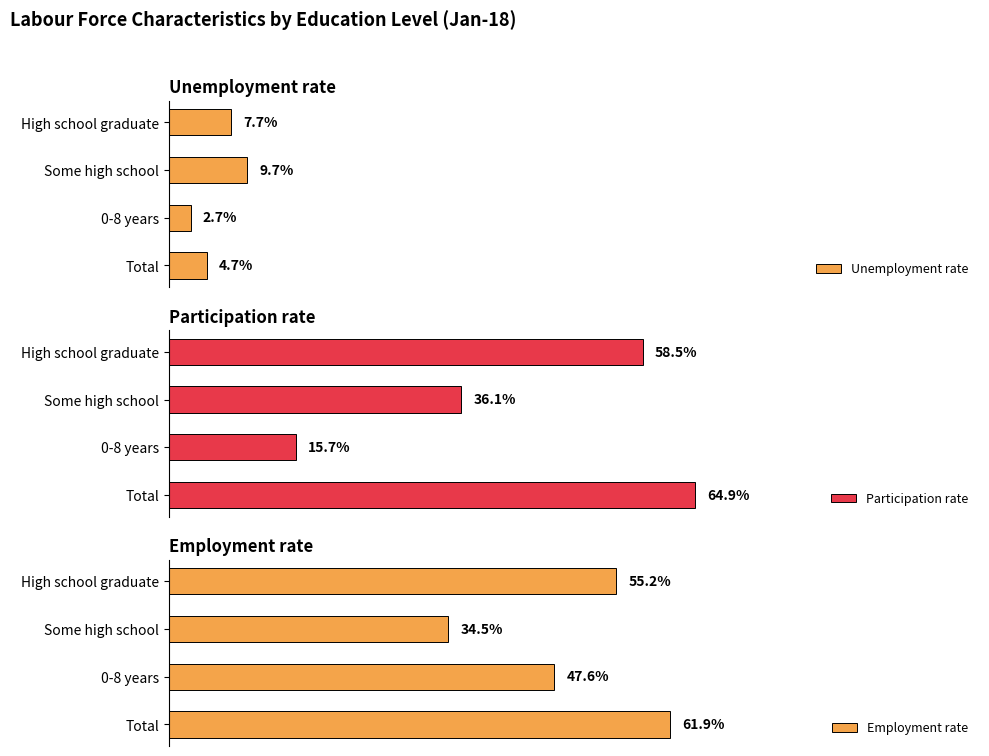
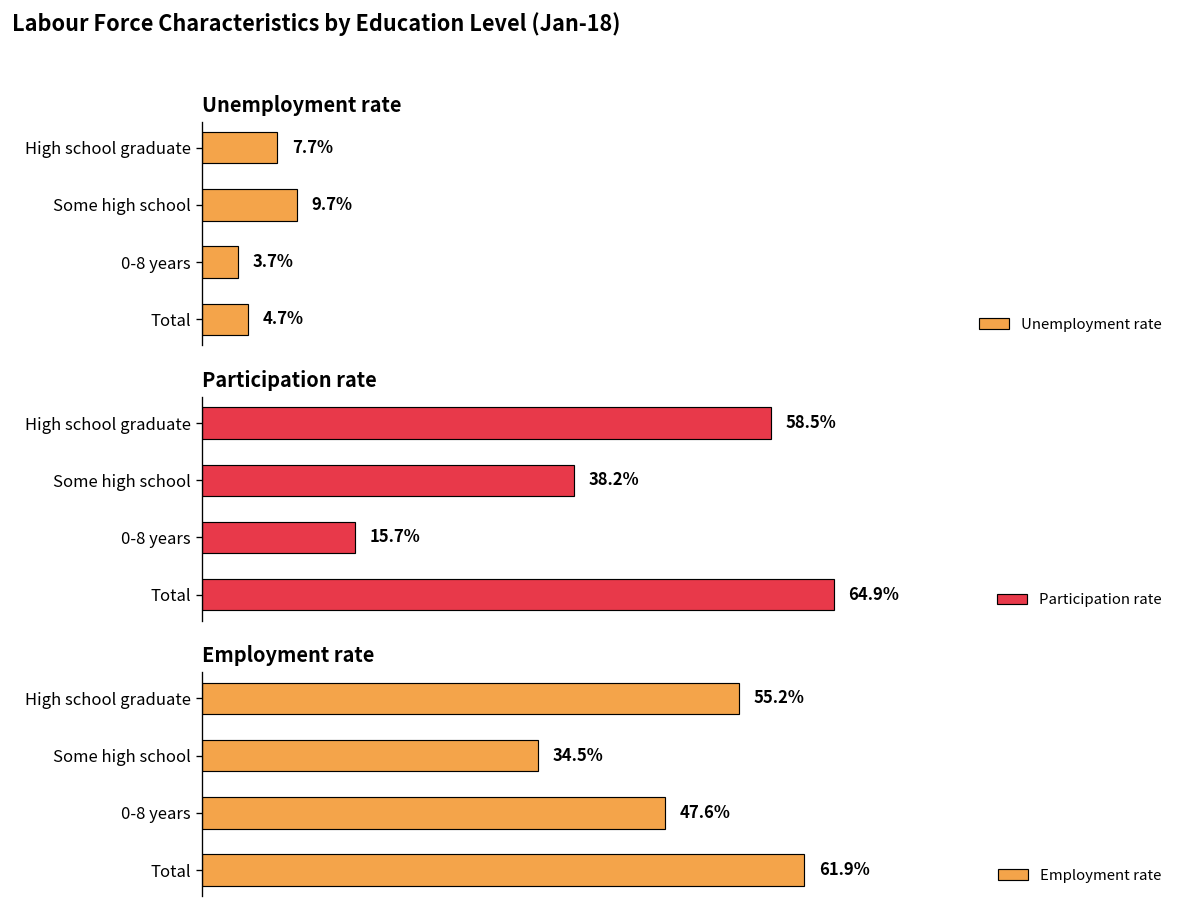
Unemployment rate, 0-8 years: 2.7% -> 3.7%
Participation rate, Some high school: 36.1% -> 38.2%
